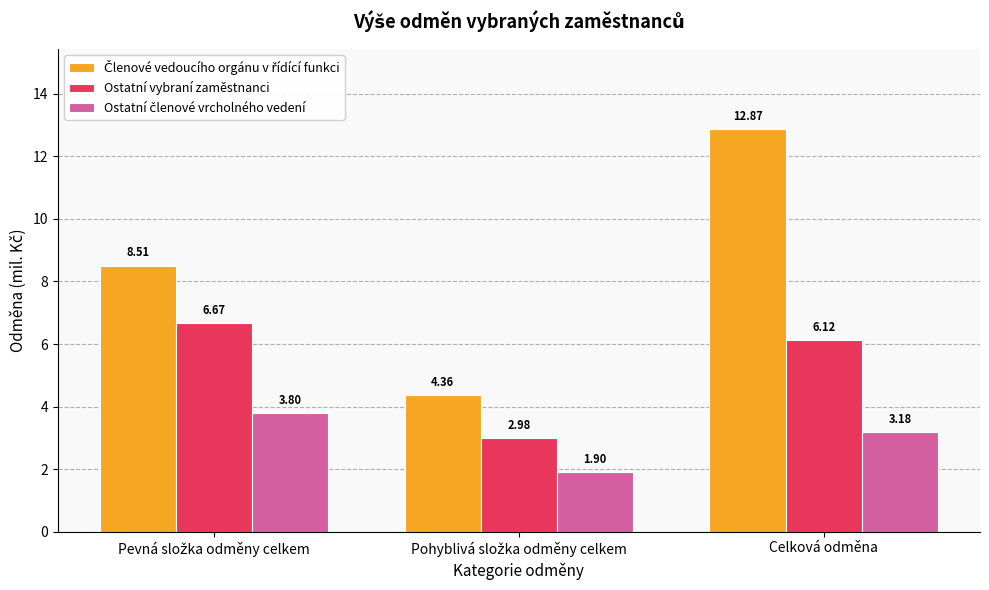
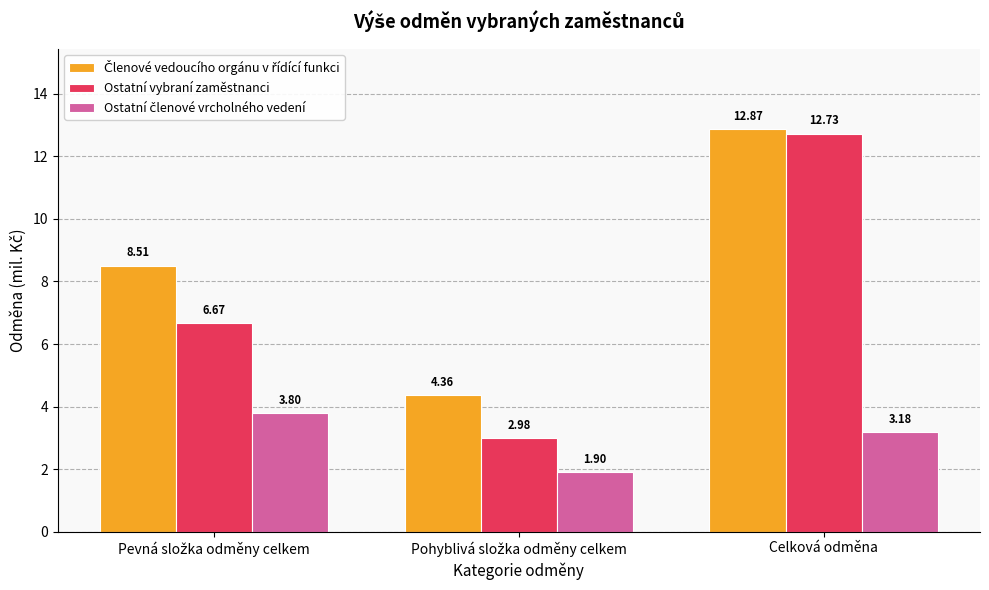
Ostatní vybraní zaměstnanci, Celková odměna: 6.12 -> 12.73
